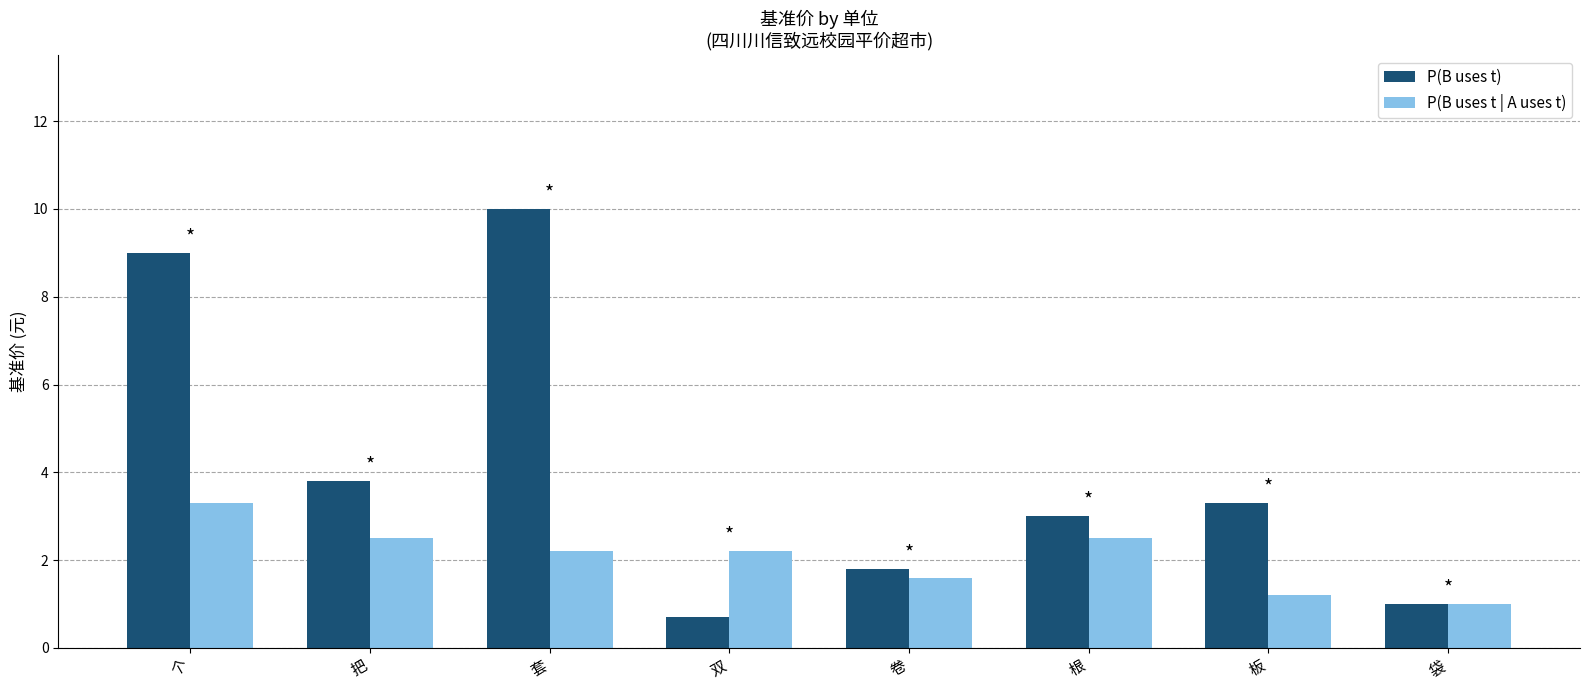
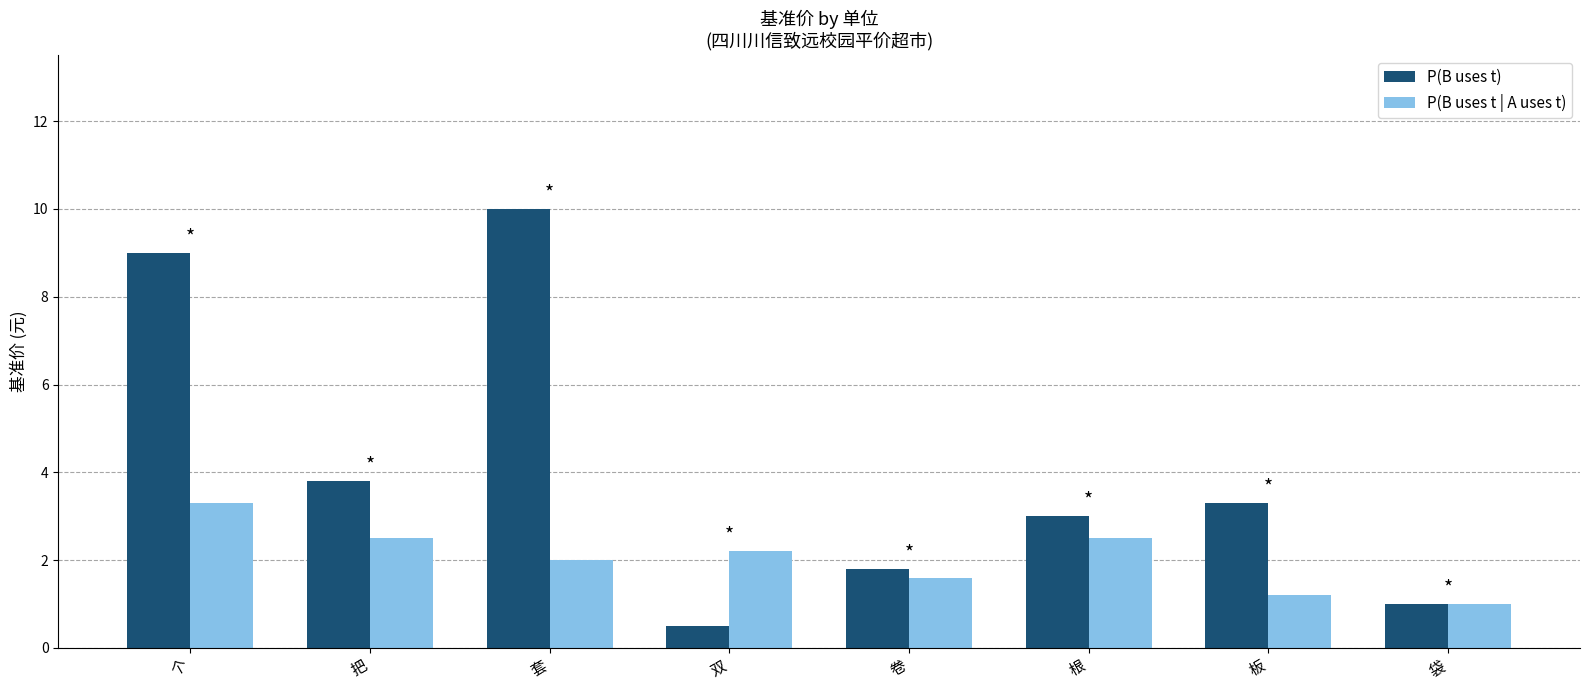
P(B uses t | A uses t), 套: 2.2 -> 2.0
P(B uses t), 双: 0.7 -> 0.5
